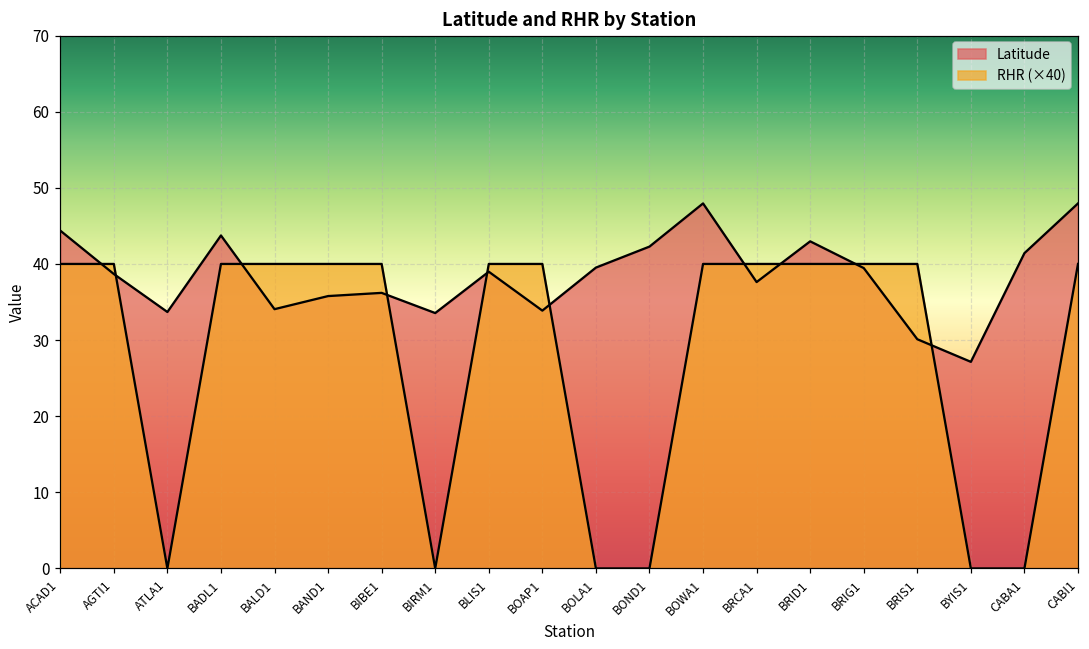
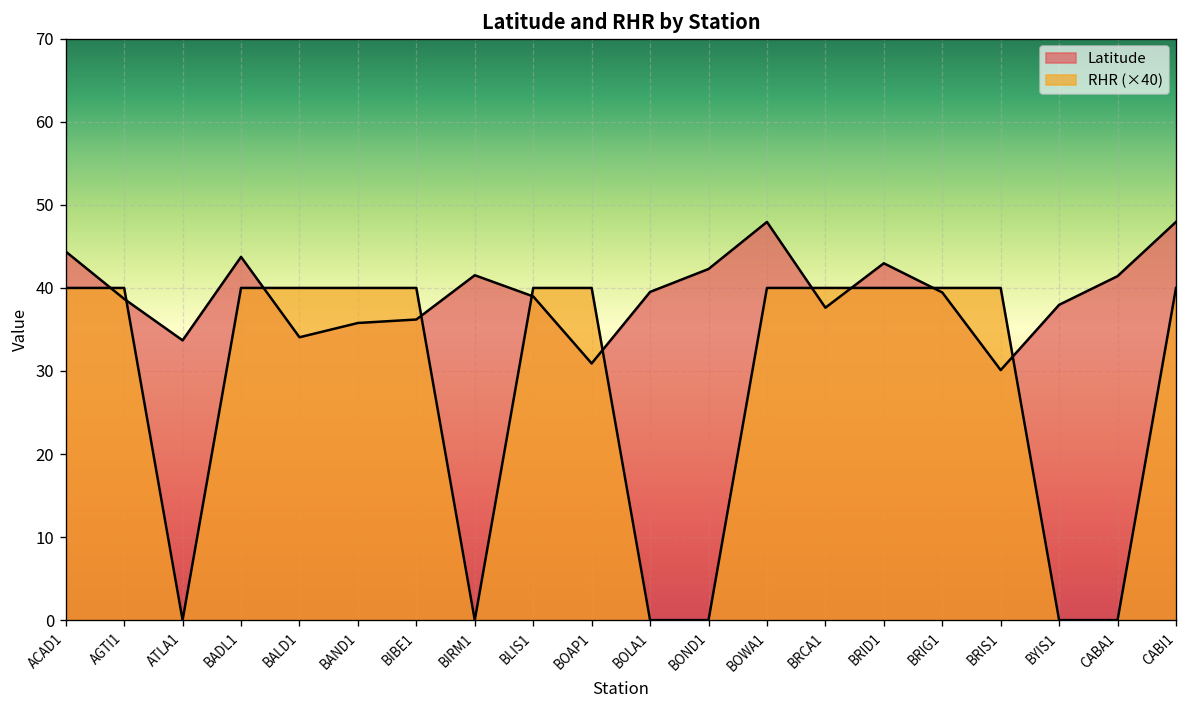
Latitude, BIRM1: 34 -> 42
Latitude, BOAP1: 34 -> 31
Latitude, BYIS1: 27 -> 38
